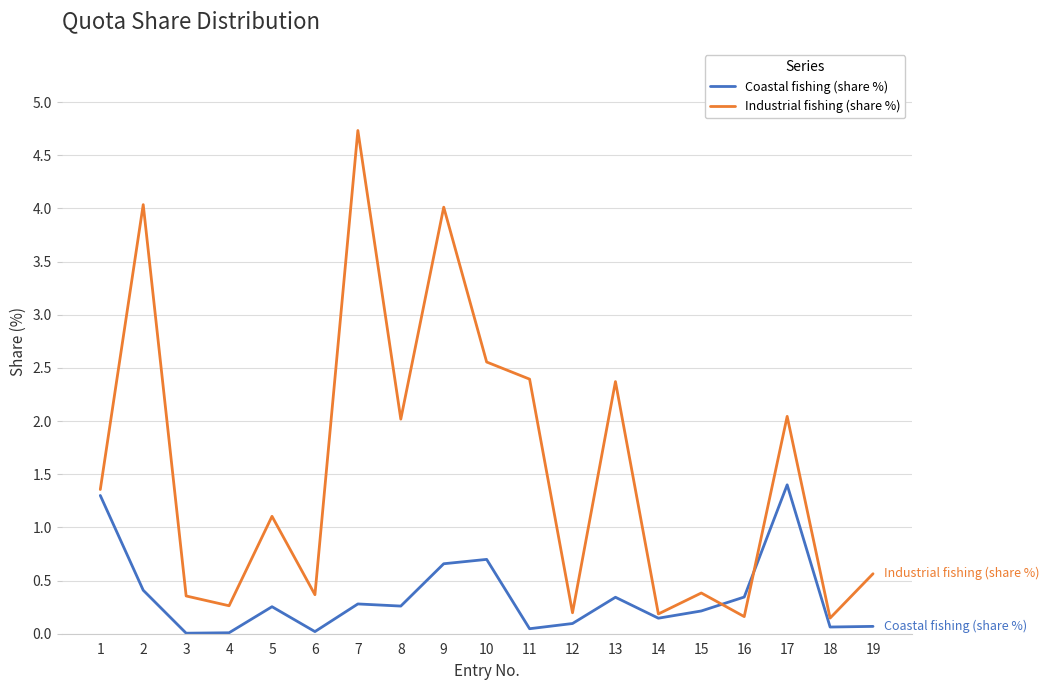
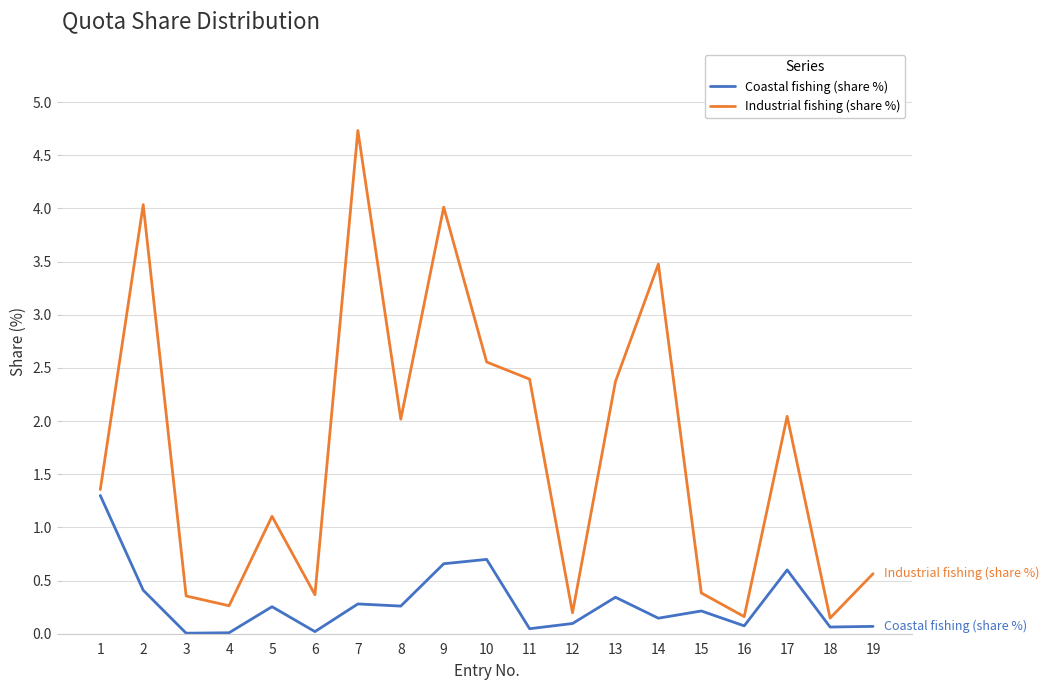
Industrial fishing (share %), 14: 0.19 -> 3.48
Coastal fishing (share %), 16: 0.35 -> 0.07
Coastal fishing (share %), 17: 1.4 -> 0.6
